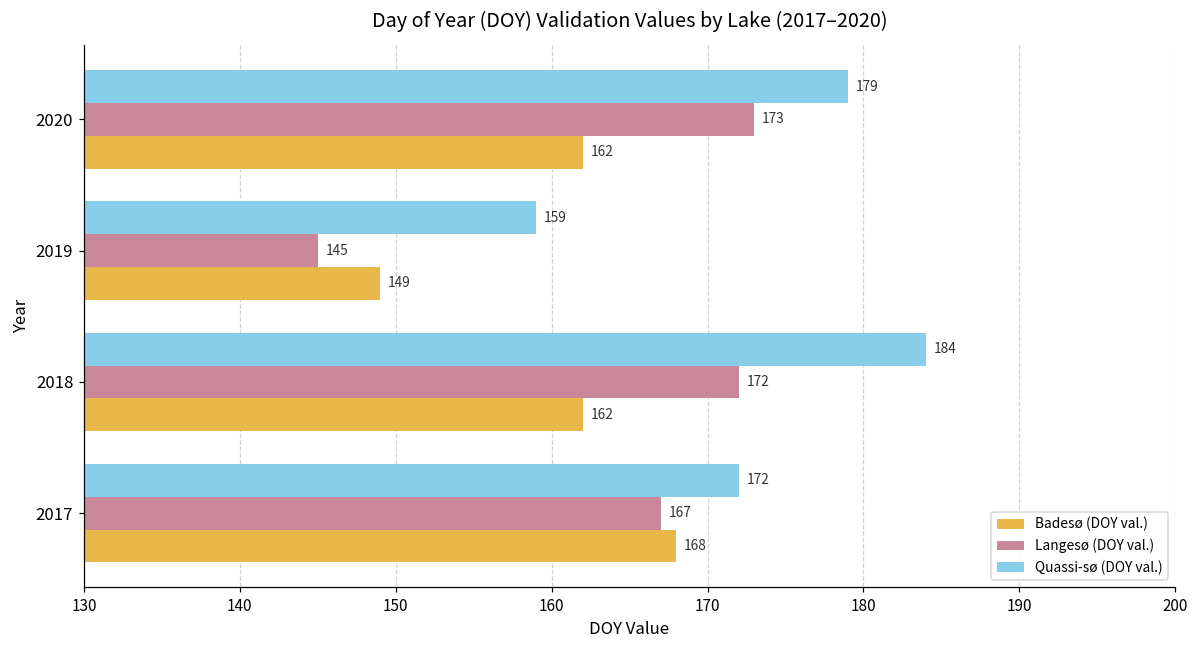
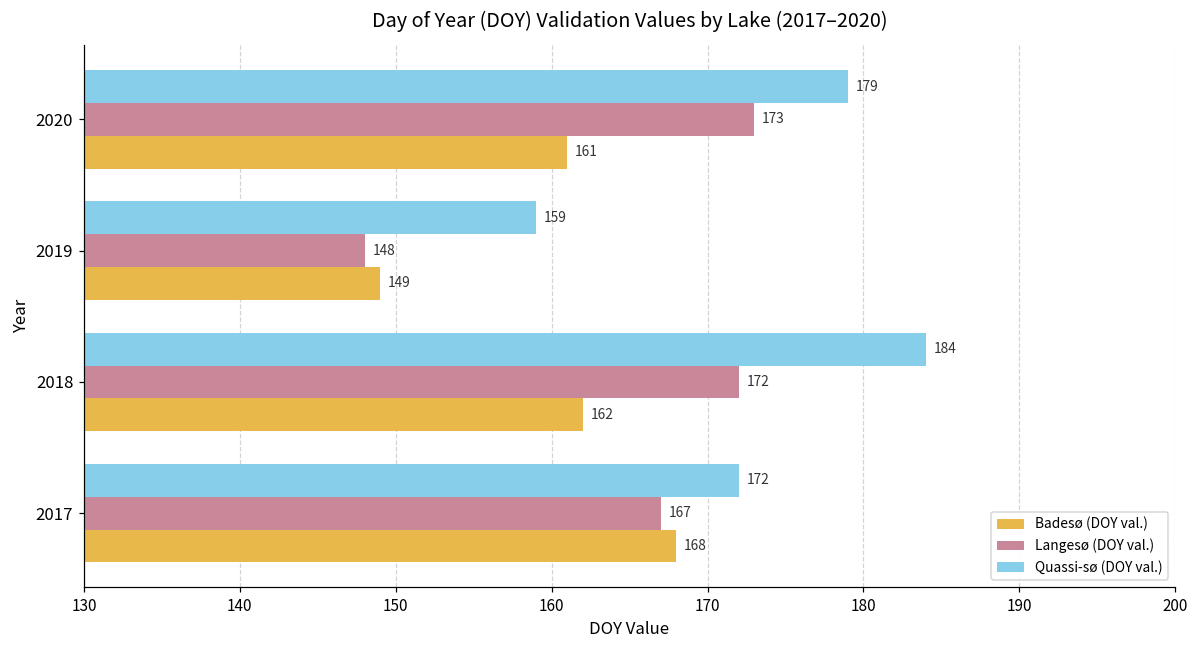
Badesø (DOY val.), 2020: 162 -> 161
Langesø (DOY val.), 2019: 145 -> 148
